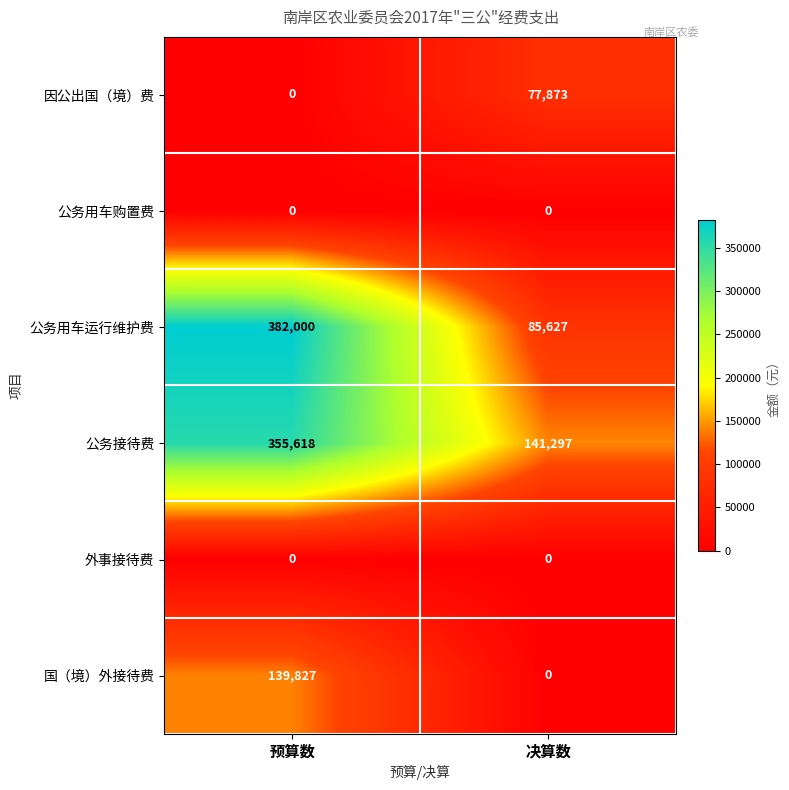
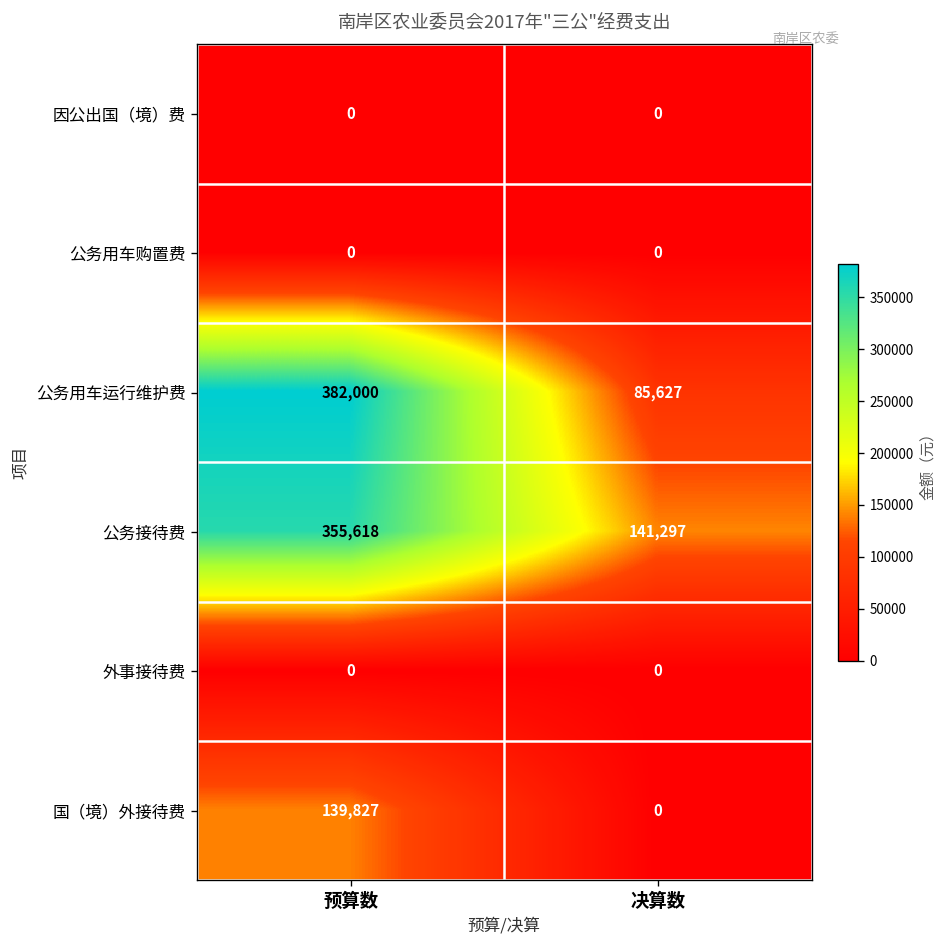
因公出国（境）费, 决算数: 77,873 -> 0
